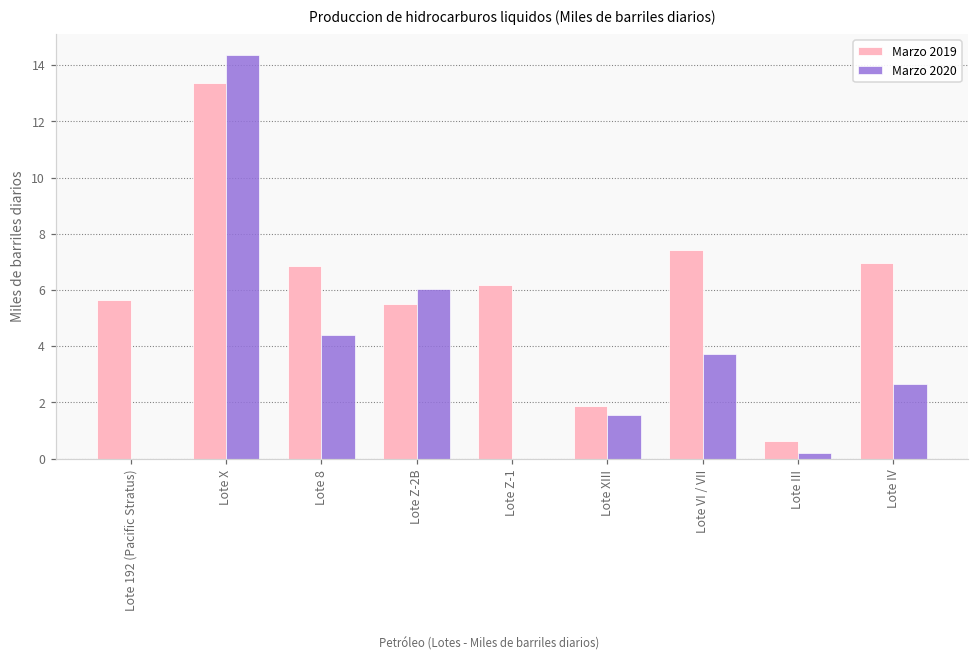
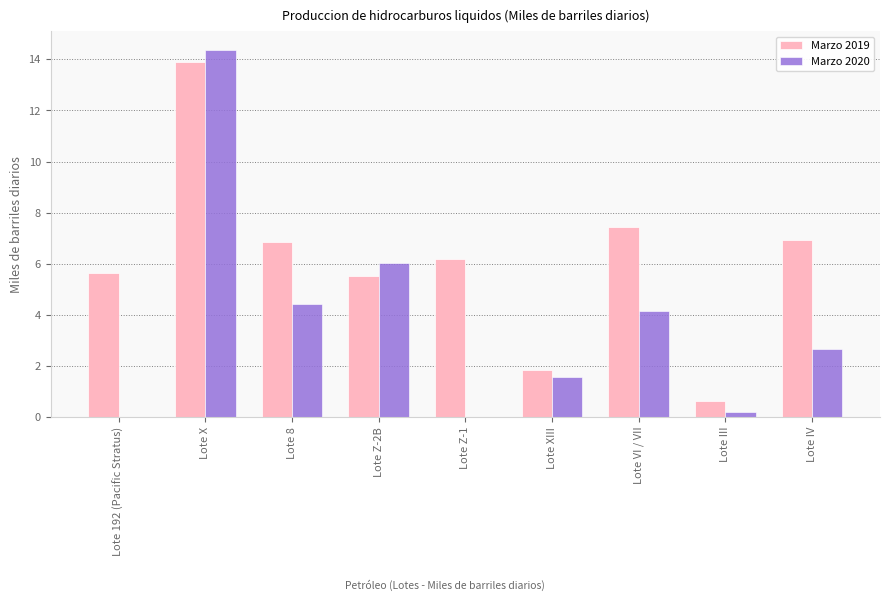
Marzo 2019, Lote X: 13.4 -> 13.9
Marzo 2020, Lote VI / VII: 3.7 -> 4.2
